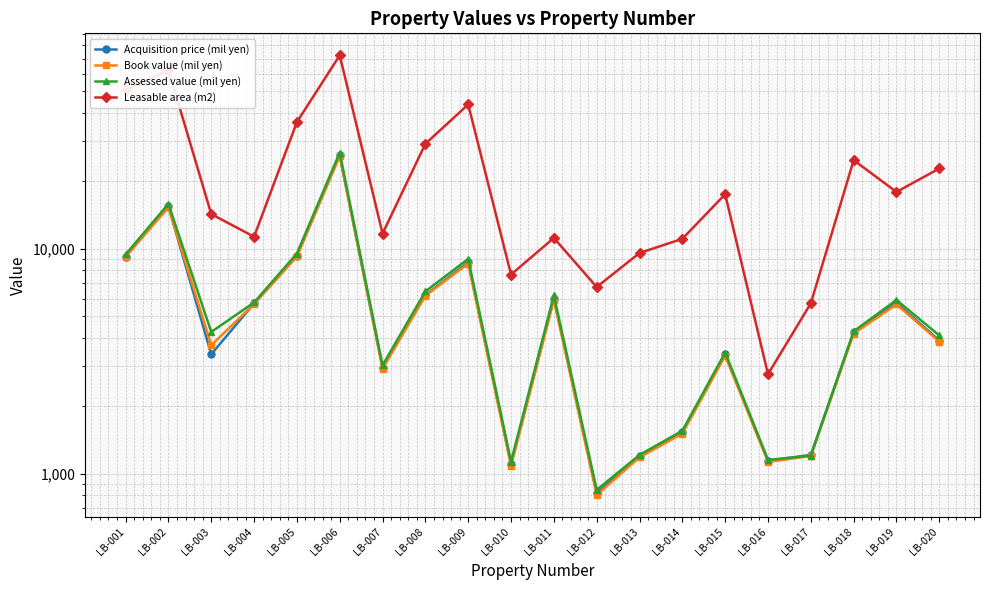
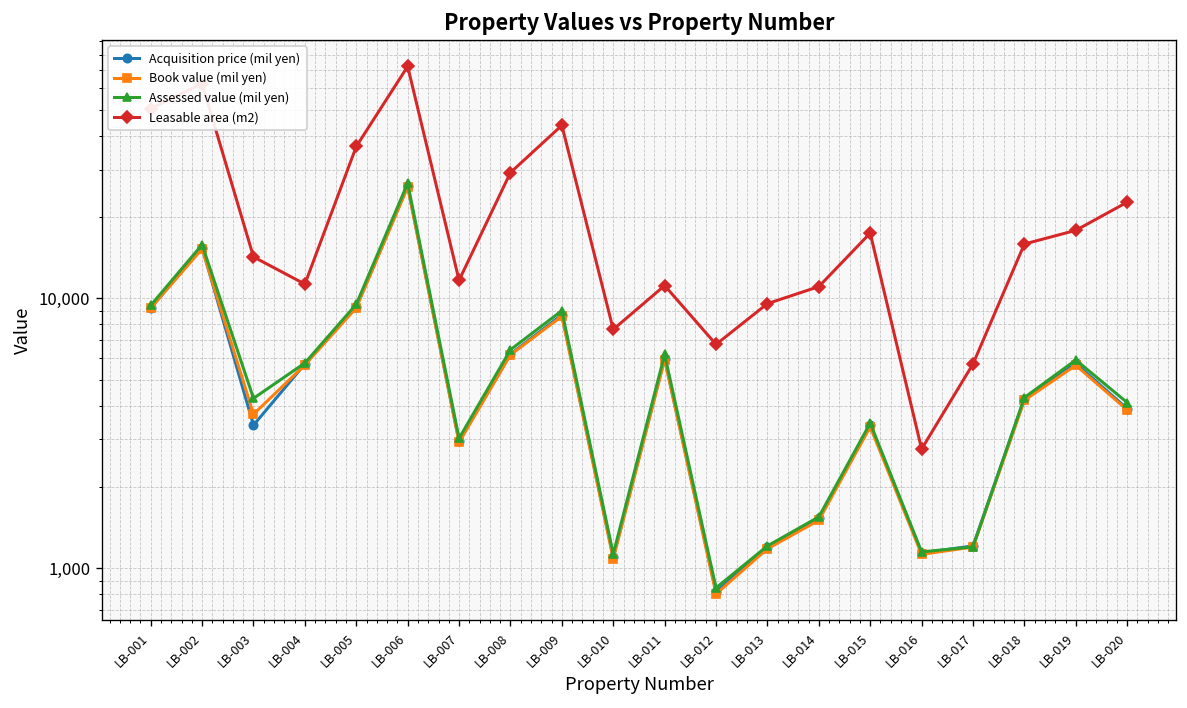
Leasable area (m2), LB-018: 25,000 -> 16,000
